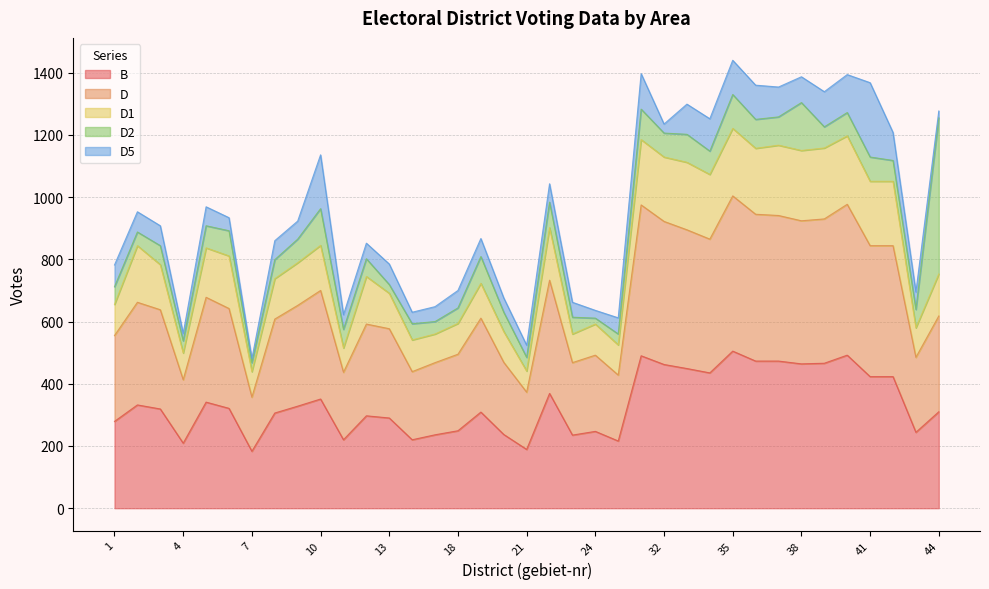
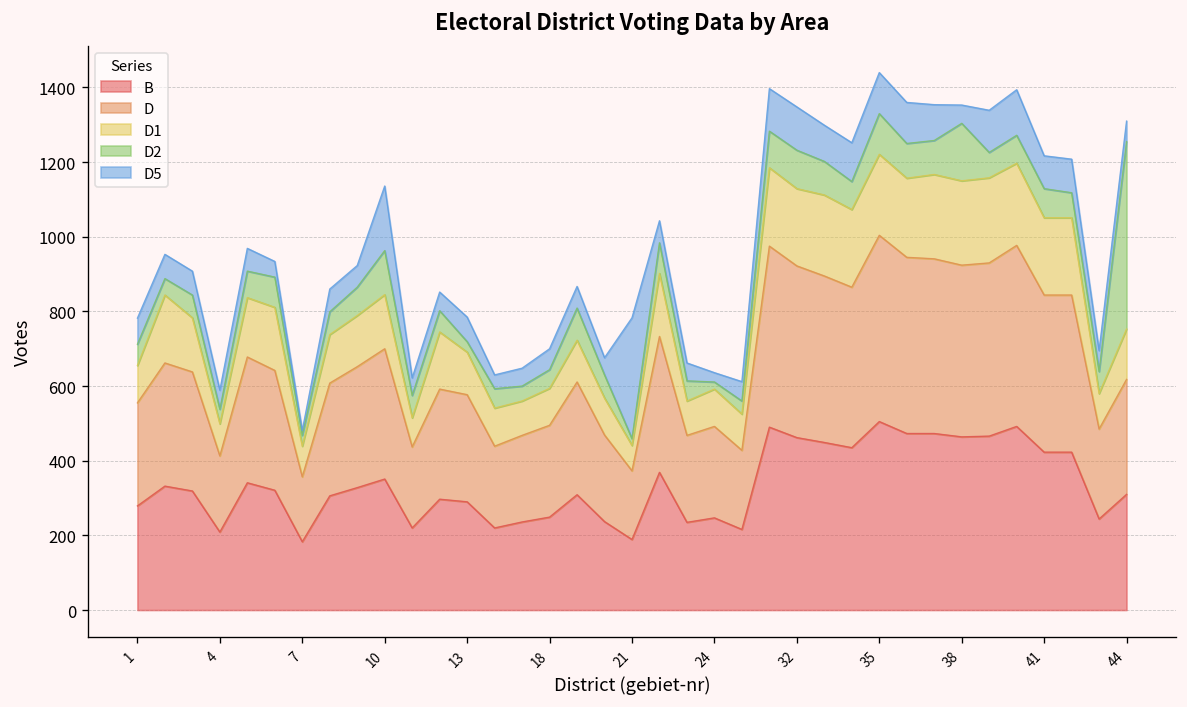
D5, 4: 20 -> 50
D2, 21: 40 -> 20
D5, 21: 40 -> 320
D2, 32: 80 -> 100
D5, 32: 30 -> 120
D5, 38: 80 -> 50
D5, 41: 240 -> 90
D5, 44: 20 -> 60
